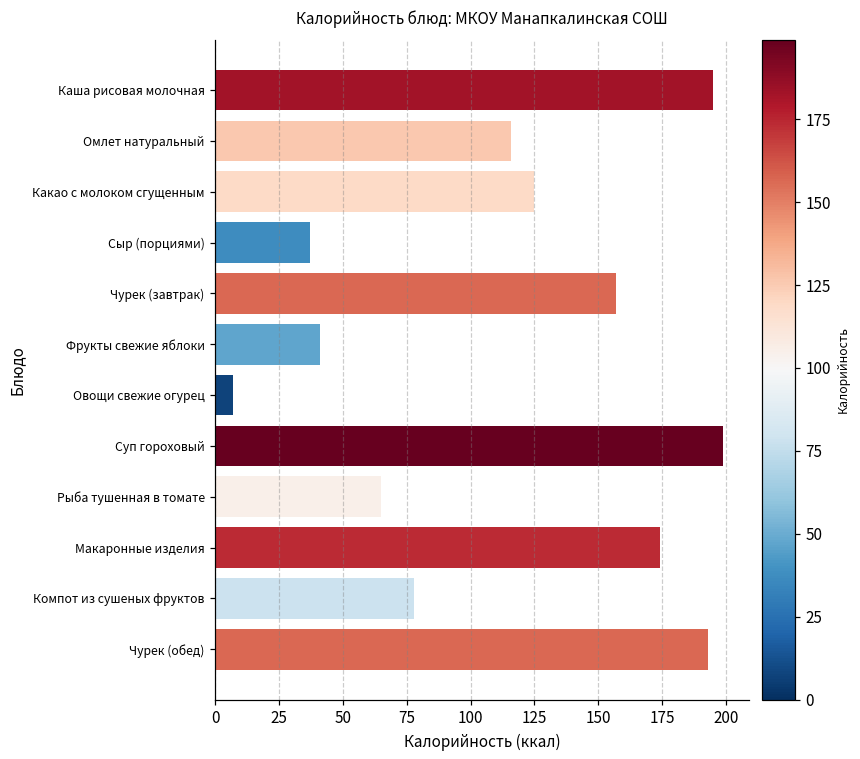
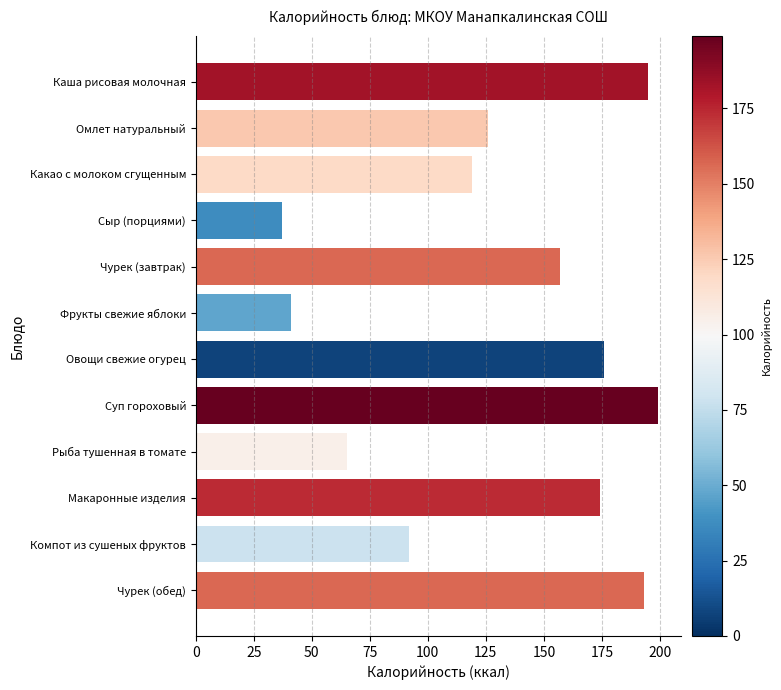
Омлет натуральный: 116 -> 126
Какао с молоком сгущенным: 125 -> 119
Овощи свежие огурец: 7 -> 176
Компот из сушеных фруктов: 78 -> 92
